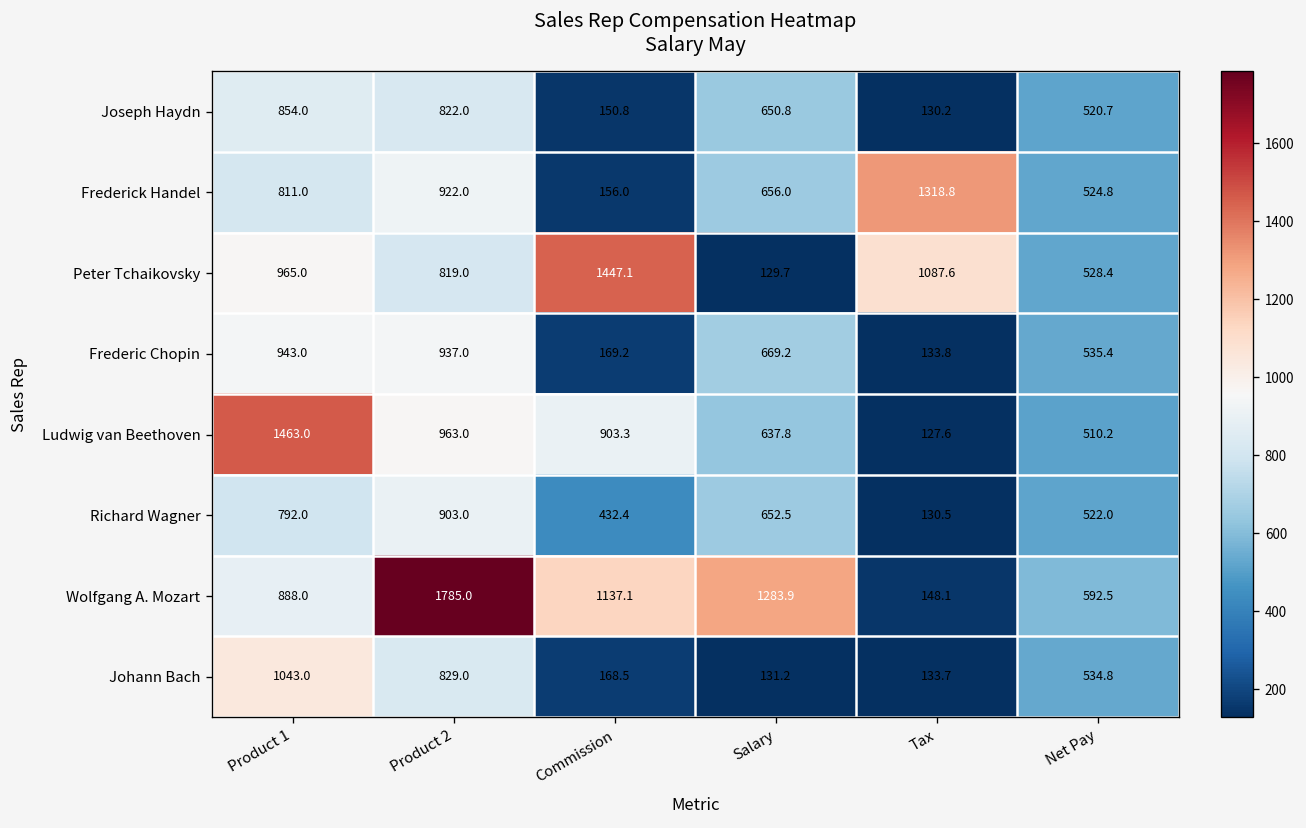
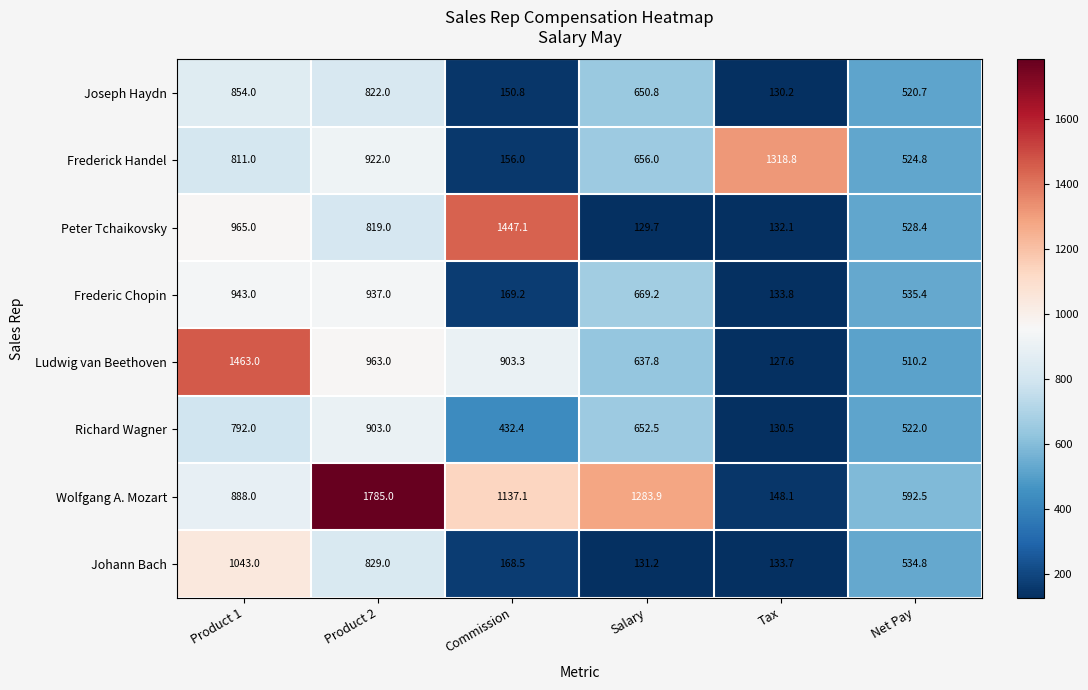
Peter Tchaikovsky, Tax: 1087.6 -> 132.1
